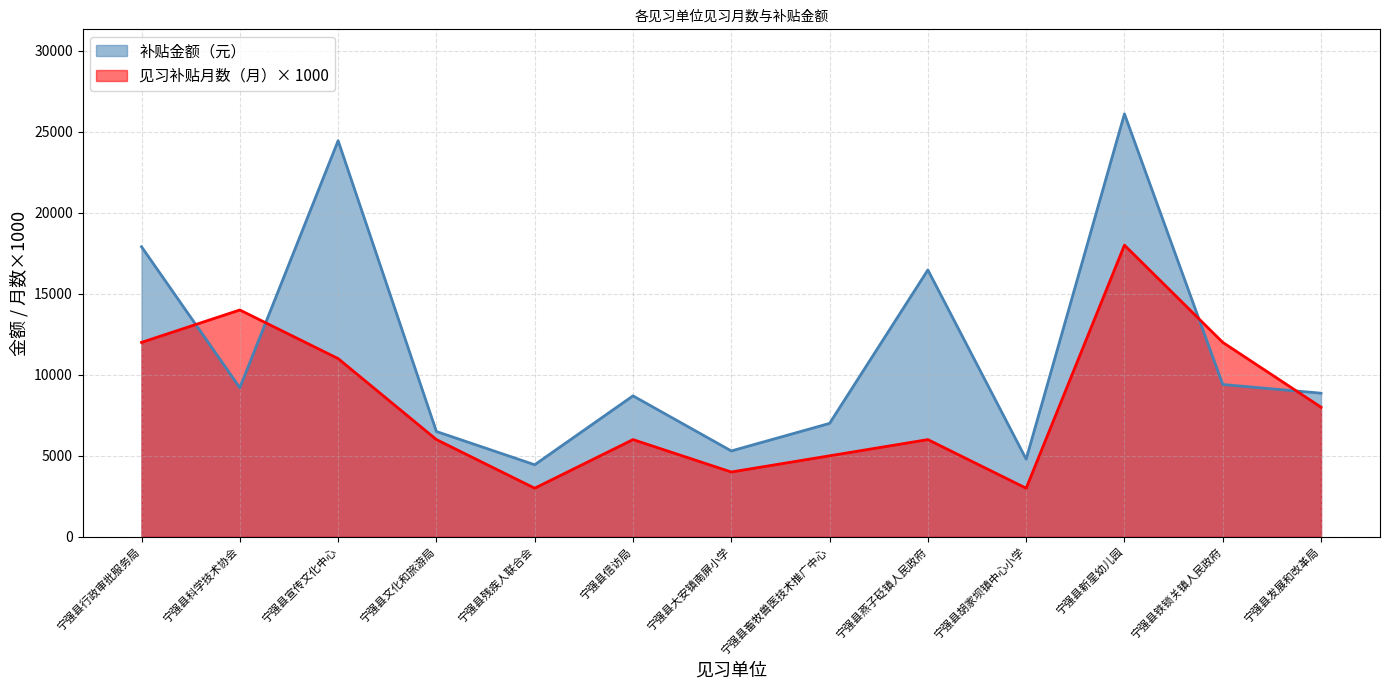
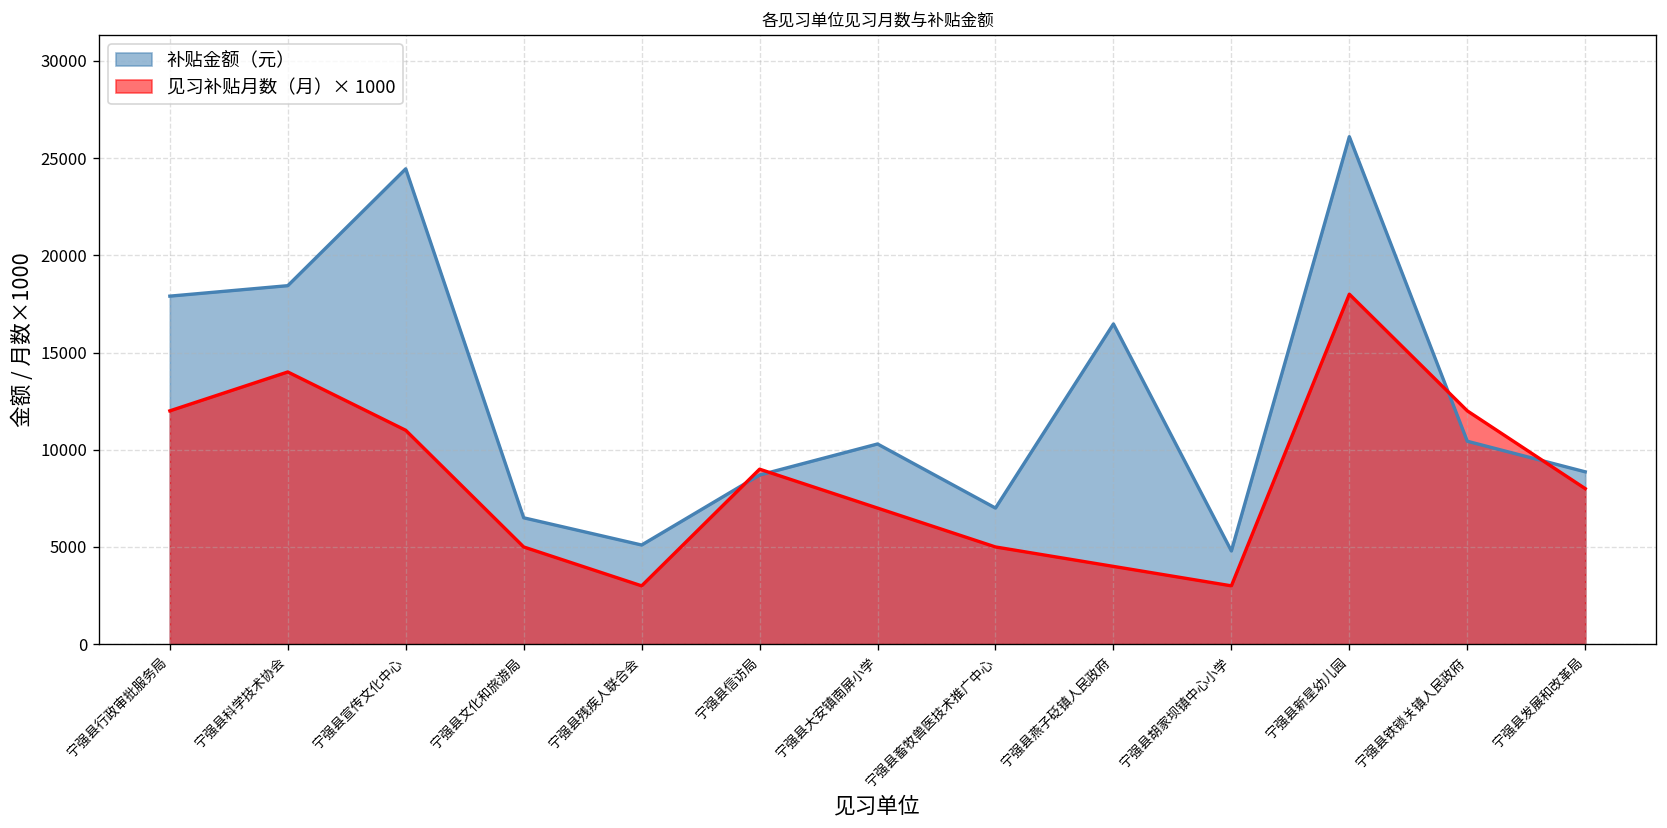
补贴金额（元）, 宁强县科学技术协会: 9200 -> 18400
见习补贴月数（月）× 1000, 宁强县文化和旅游局: 6000 -> 5000
补贴金额（元）, 宁强县残疾人联合会: 4400 -> 5100
见习补贴月数（月）× 1000, 宁强县信访局: 6000 -> 9000
补贴金额（元）, 宁强县大安镇南屏小学: 5300 -> 10300
见习补贴月数（月）× 1000, 宁强县大安镇南屏小学: 4000 -> 7000
见习补贴月数（月）× 1000, 宁强县燕子砭镇人民政府: 6000 -> 4000
补贴金额（元）, 宁强县铁锁关镇人民政府: 9400 -> 10400
